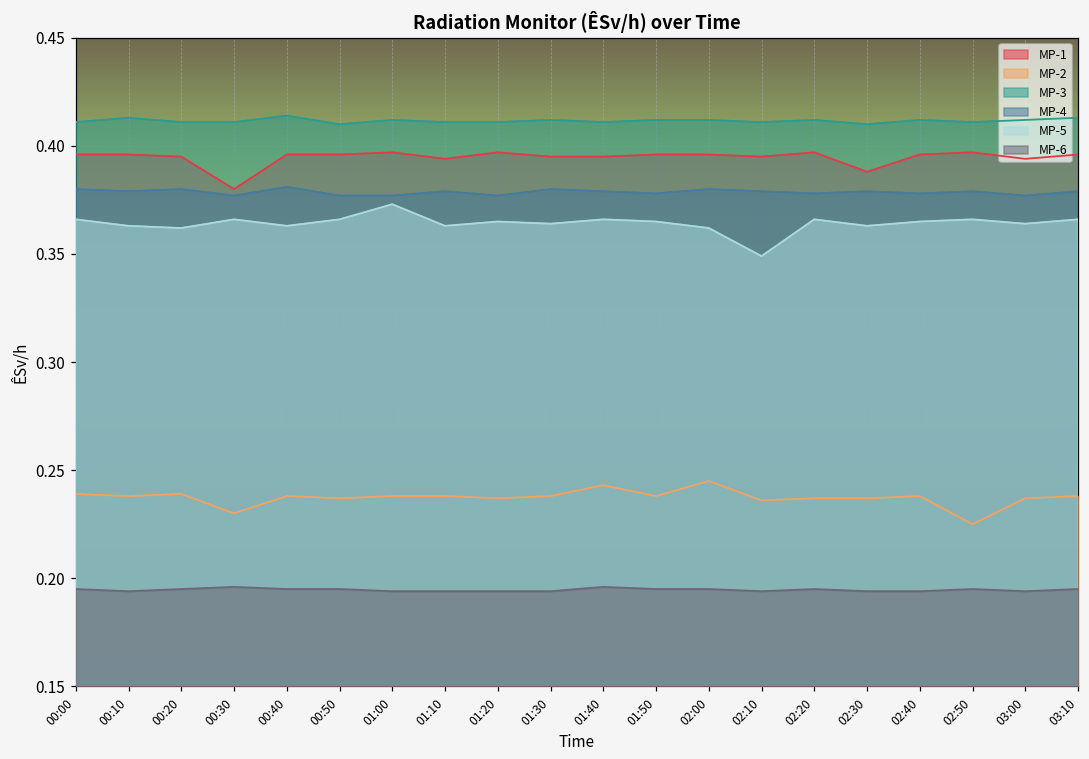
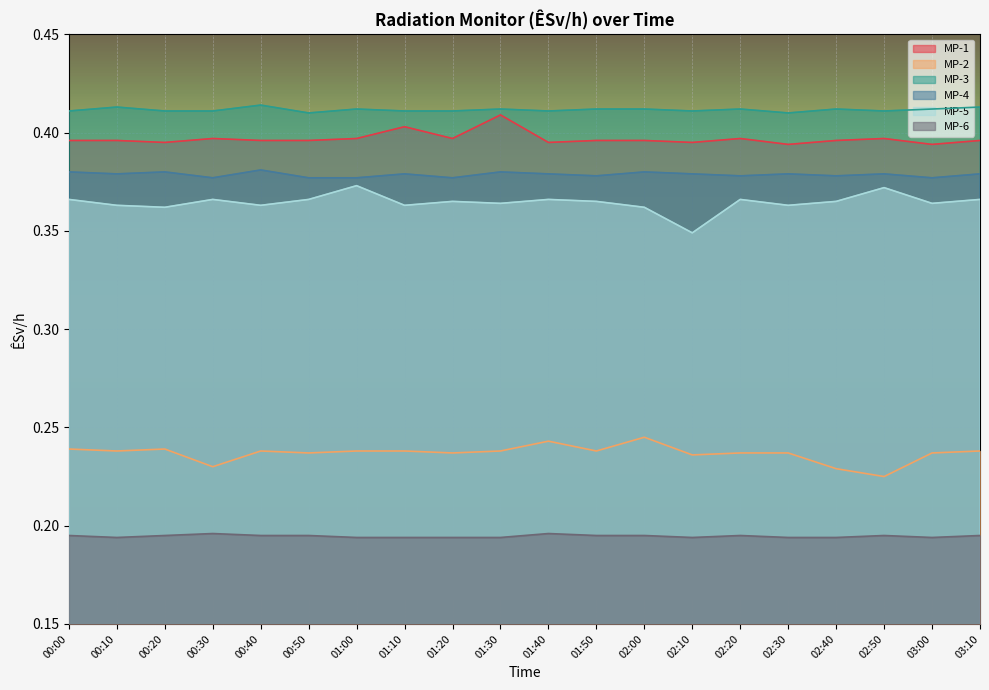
MP-1, 00:30: 0.380 -> 0.397
MP-1, 01:10: 0.394 -> 0.403
MP-1, 01:30: 0.395 -> 0.409
MP-1, 02:30: 0.388 -> 0.394
MP-2, 02:40: 0.238 -> 0.229
MP-5, 02:50: 0.366 -> 0.372
